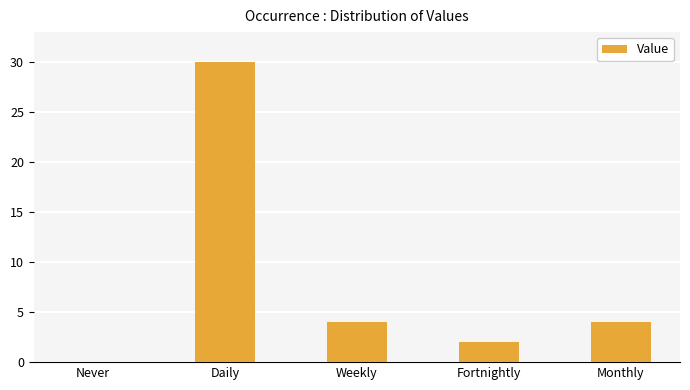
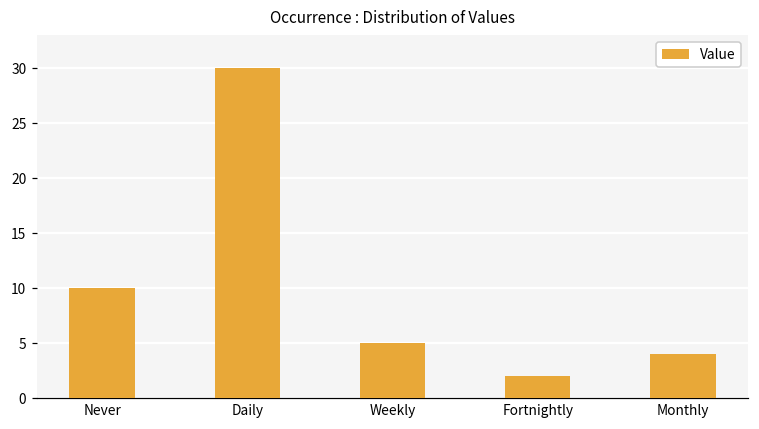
Never: 0 -> 10
Weekly: 4 -> 5
